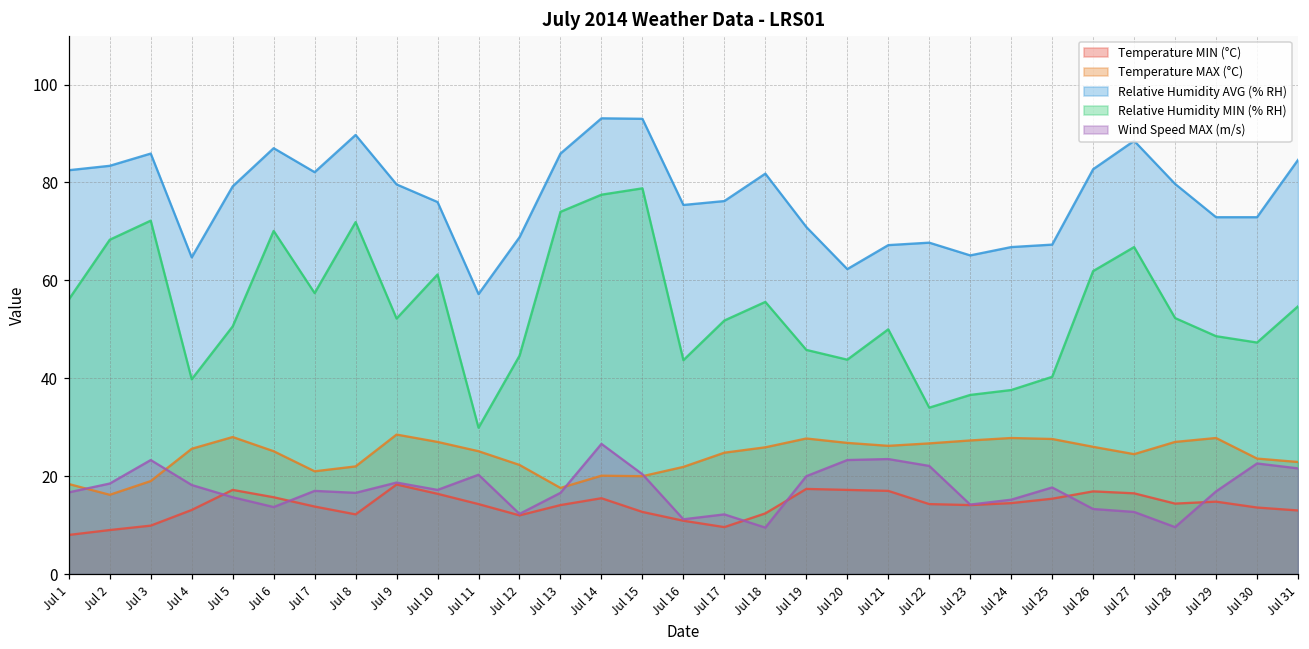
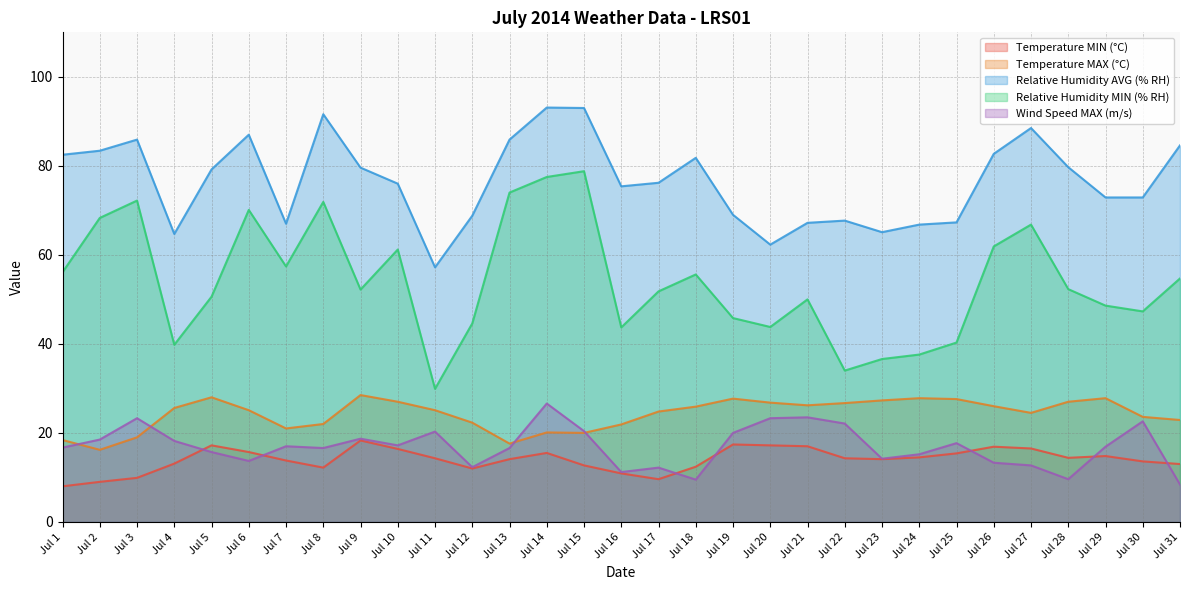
Relative Humidity AVG (% RH), Jul 7: 82 -> 67
Relative Humidity AVG (% RH), Jul 8: 90 -> 92
Relative Humidity AVG (% RH), Jul 19: 71 -> 69
Wind Speed MAX (m/s), Jul 31: 22 -> 8
